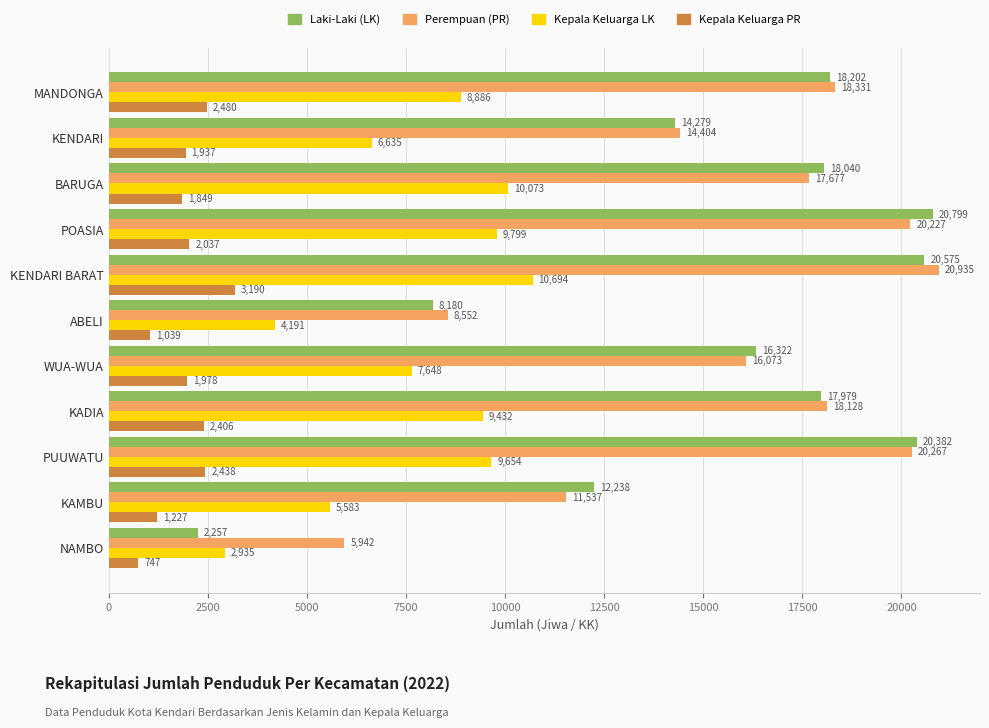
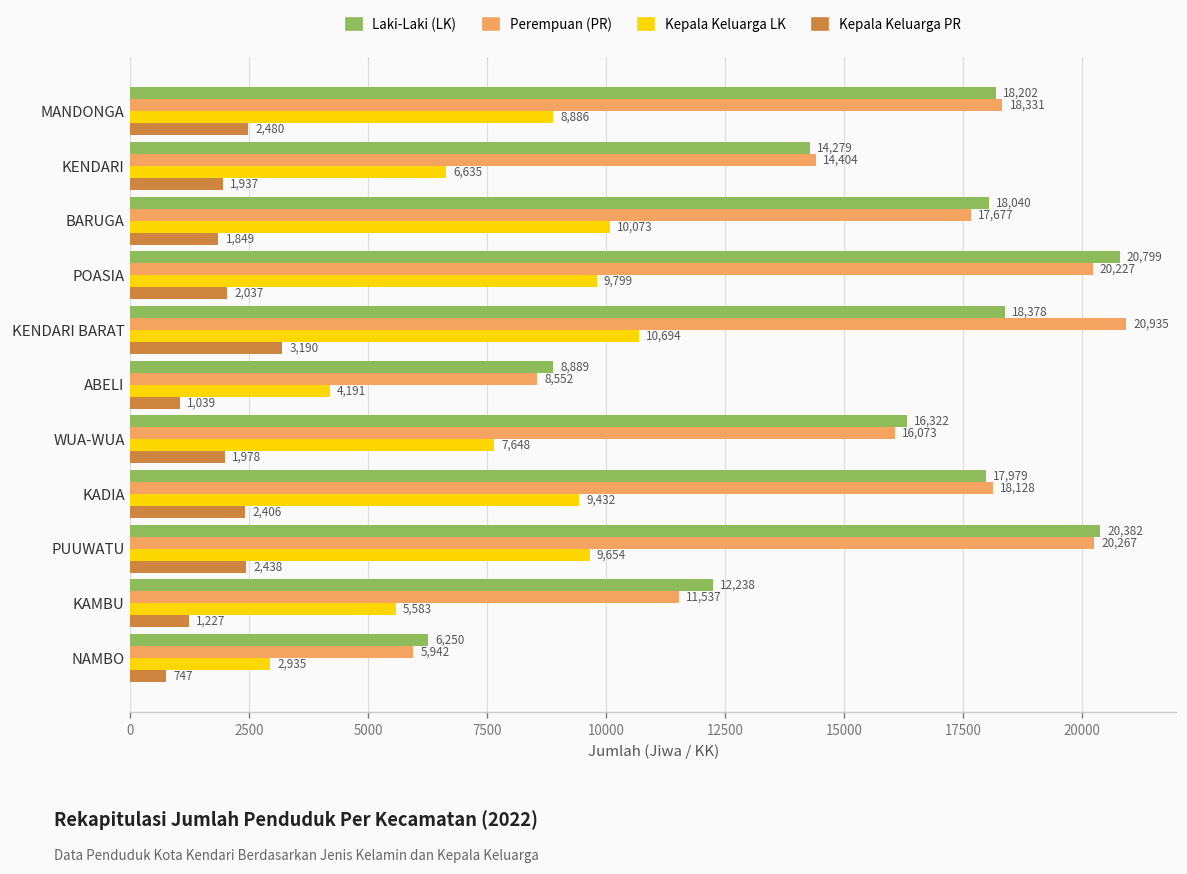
Laki-Laki (LK), KENDARI BARAT: 20,575 -> 18,378
Laki-Laki (LK), ABELI: 8,180 -> 8,889
Laki-Laki (LK), NAMBO: 2,257 -> 6,250
